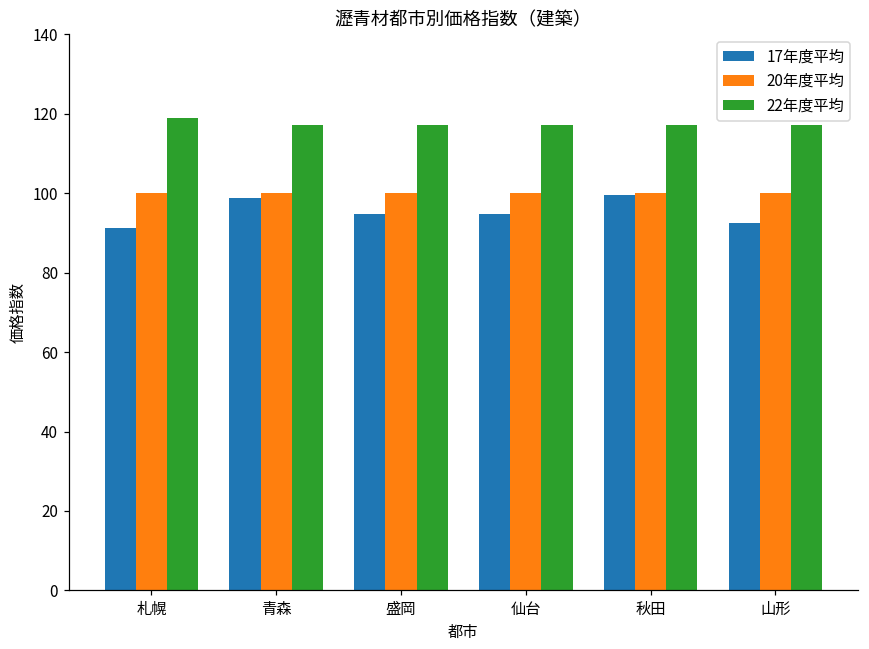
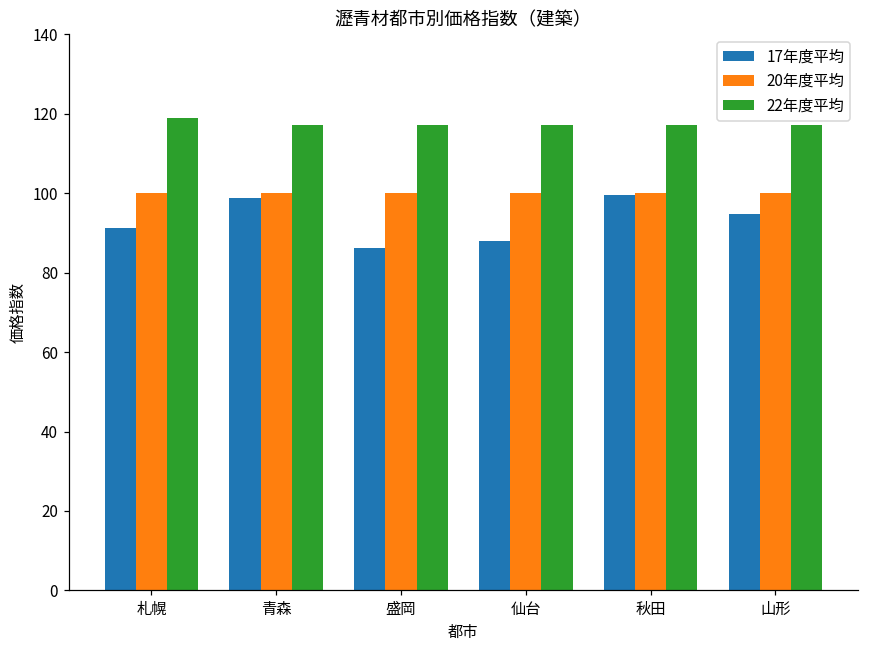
17年度平均, 盛岡: 95 -> 86
17年度平均, 仙台: 95 -> 88
17年度平均, 山形: 93 -> 95
